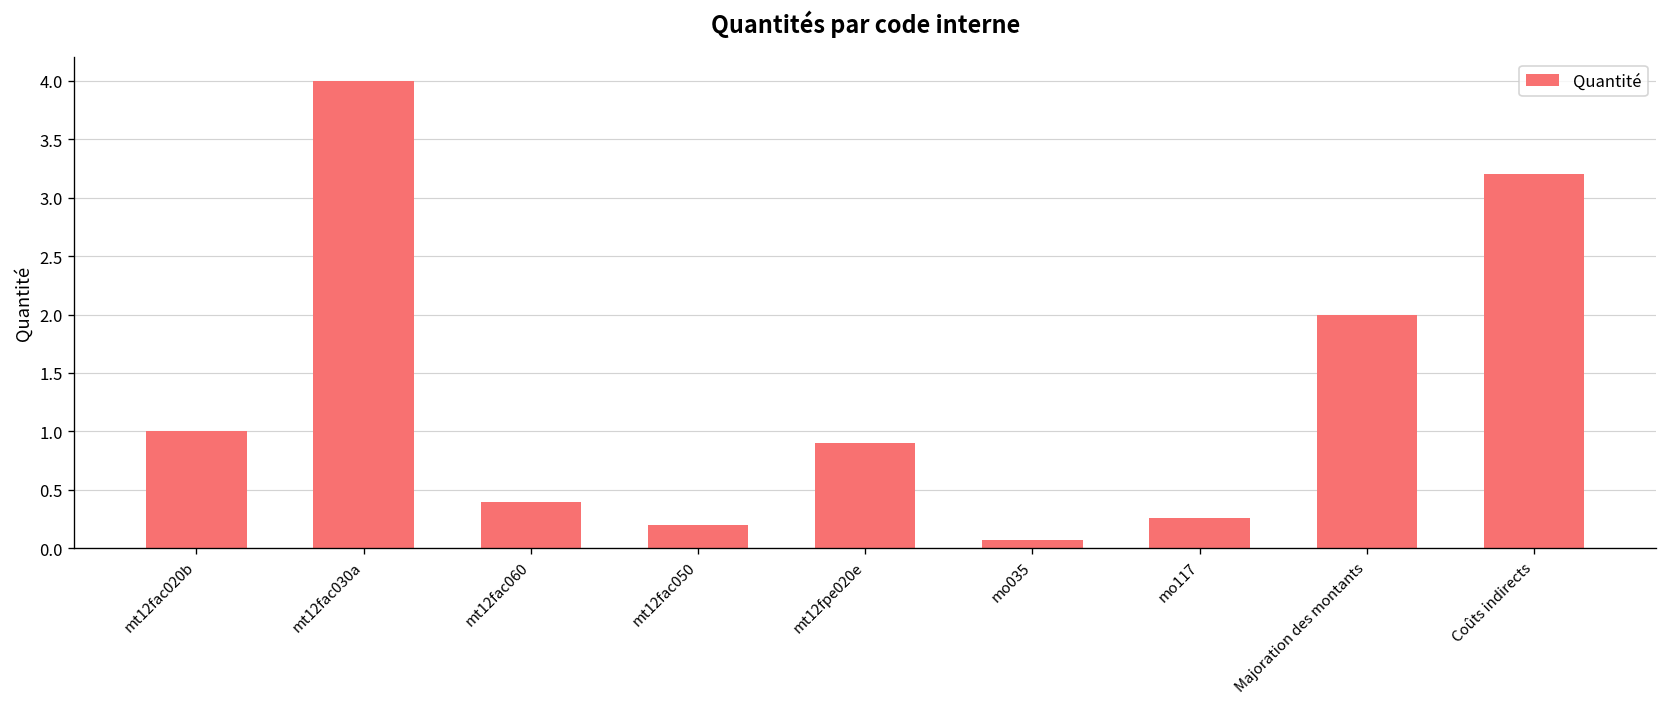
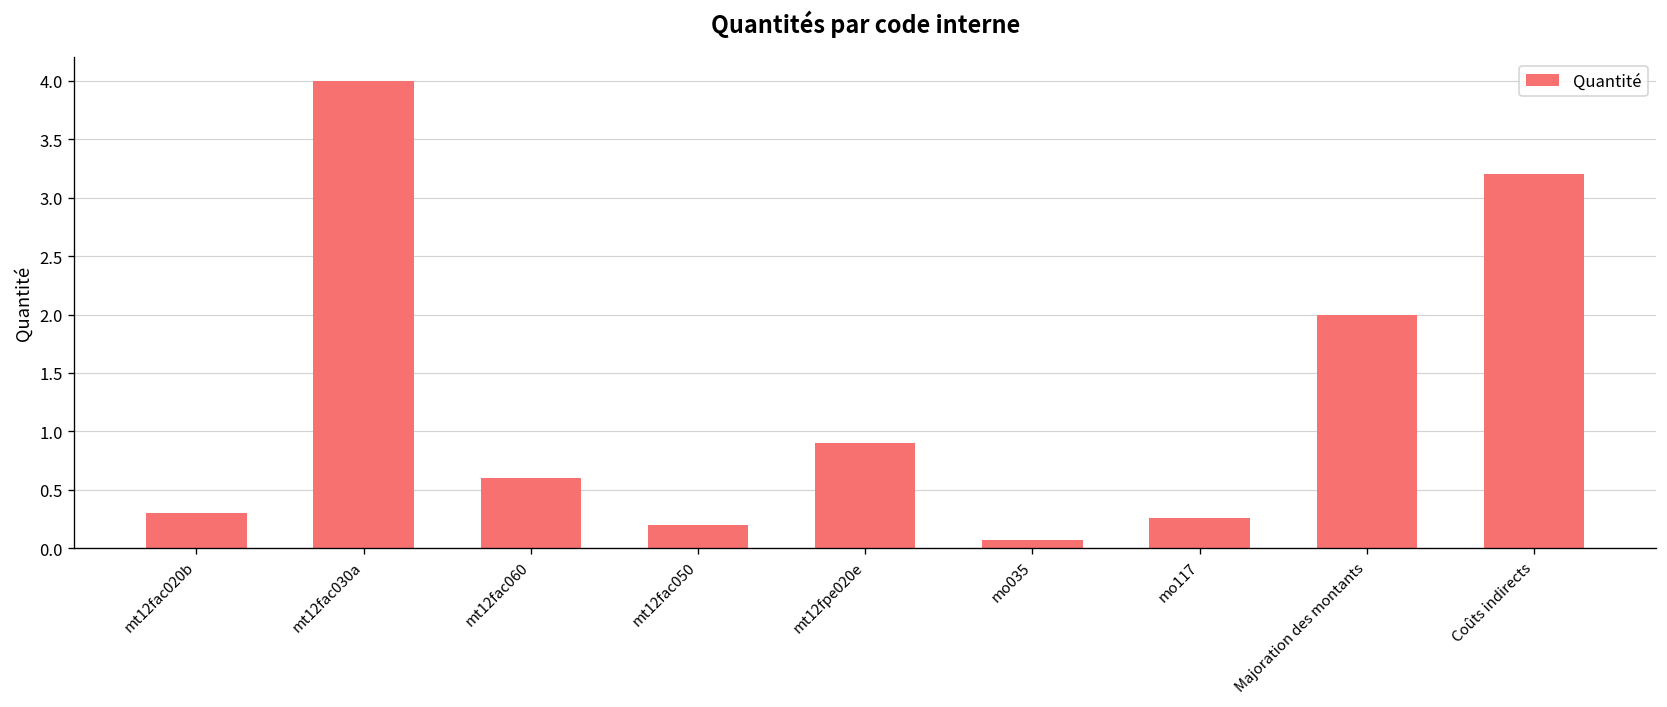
mt12fac020b: 1.0 -> 0.3
mt12fac060: 0.4 -> 0.6
